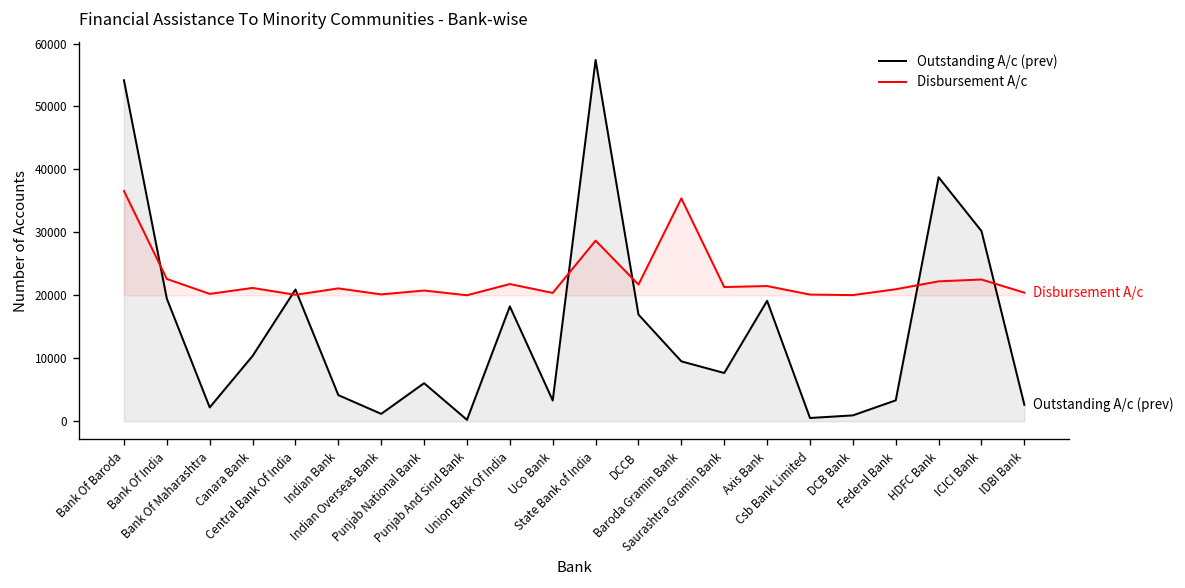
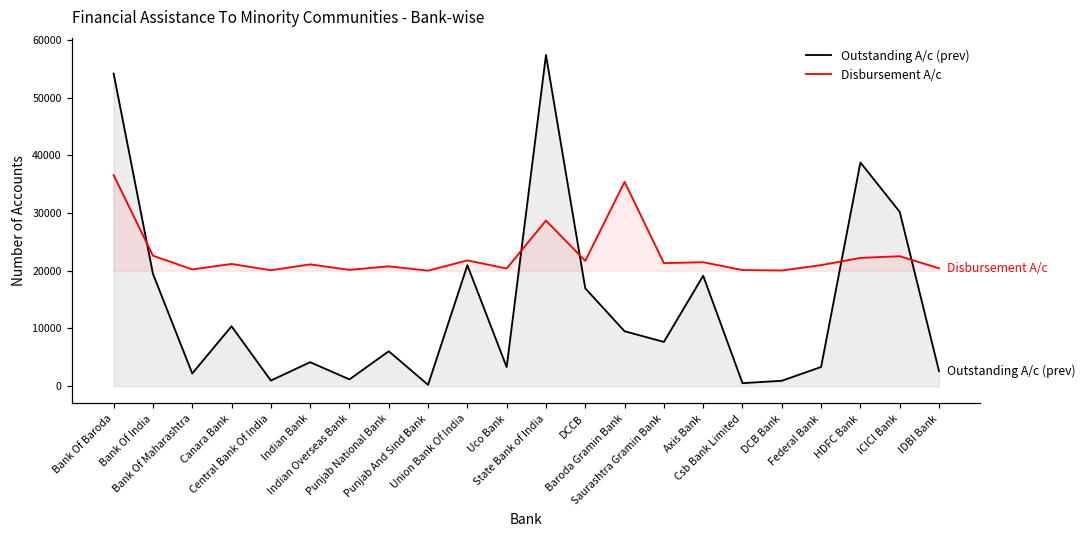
Outstanding A/c (prev), Central Bank Of India: 21000 -> 1000
Outstanding A/c (prev), Union Bank Of India: 18000 -> 21000
